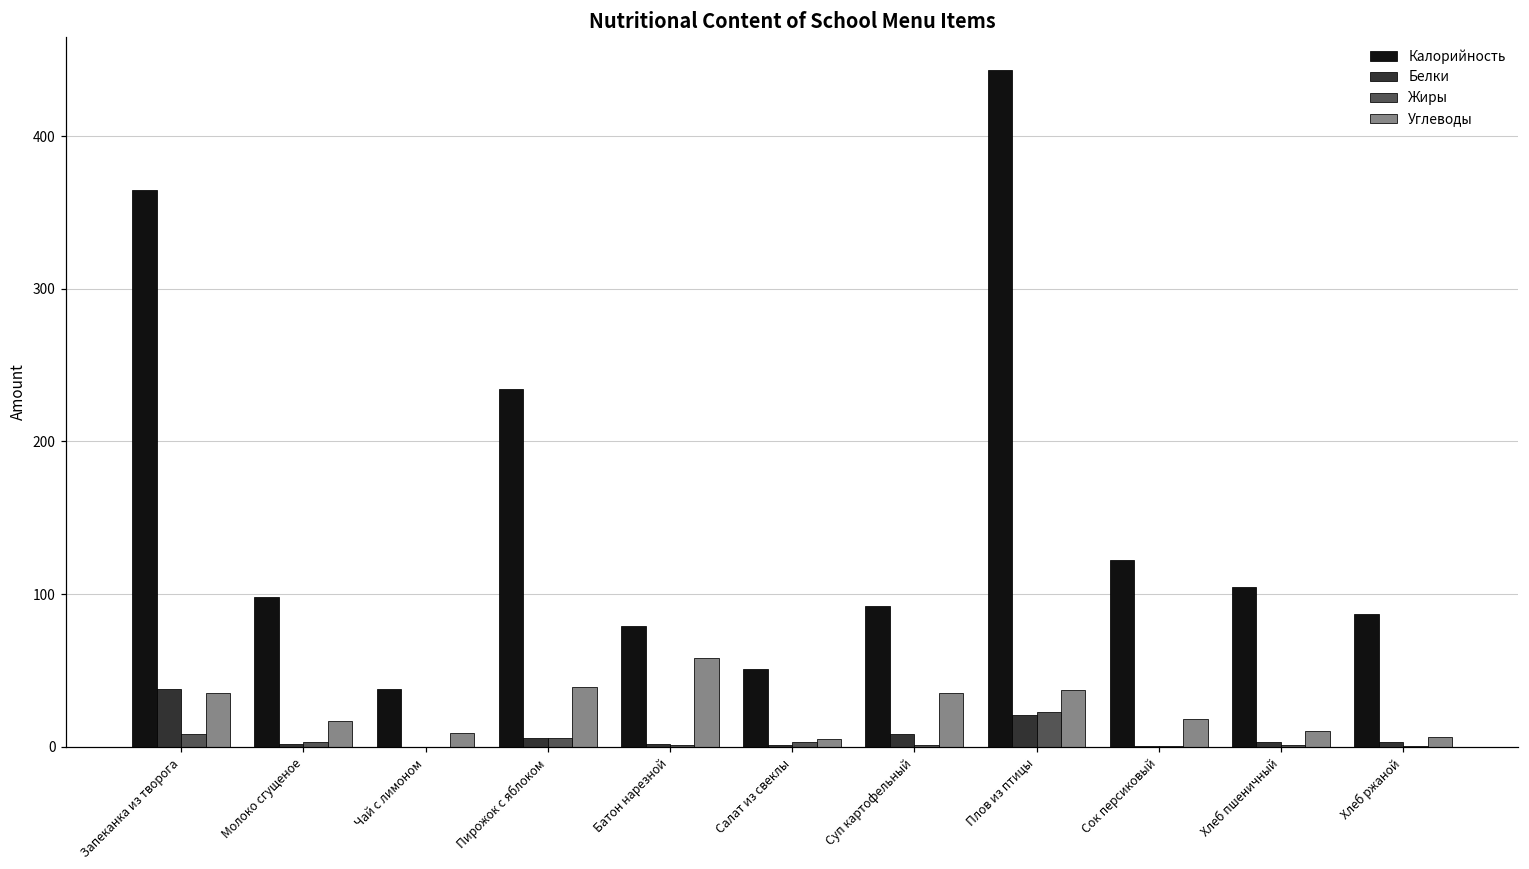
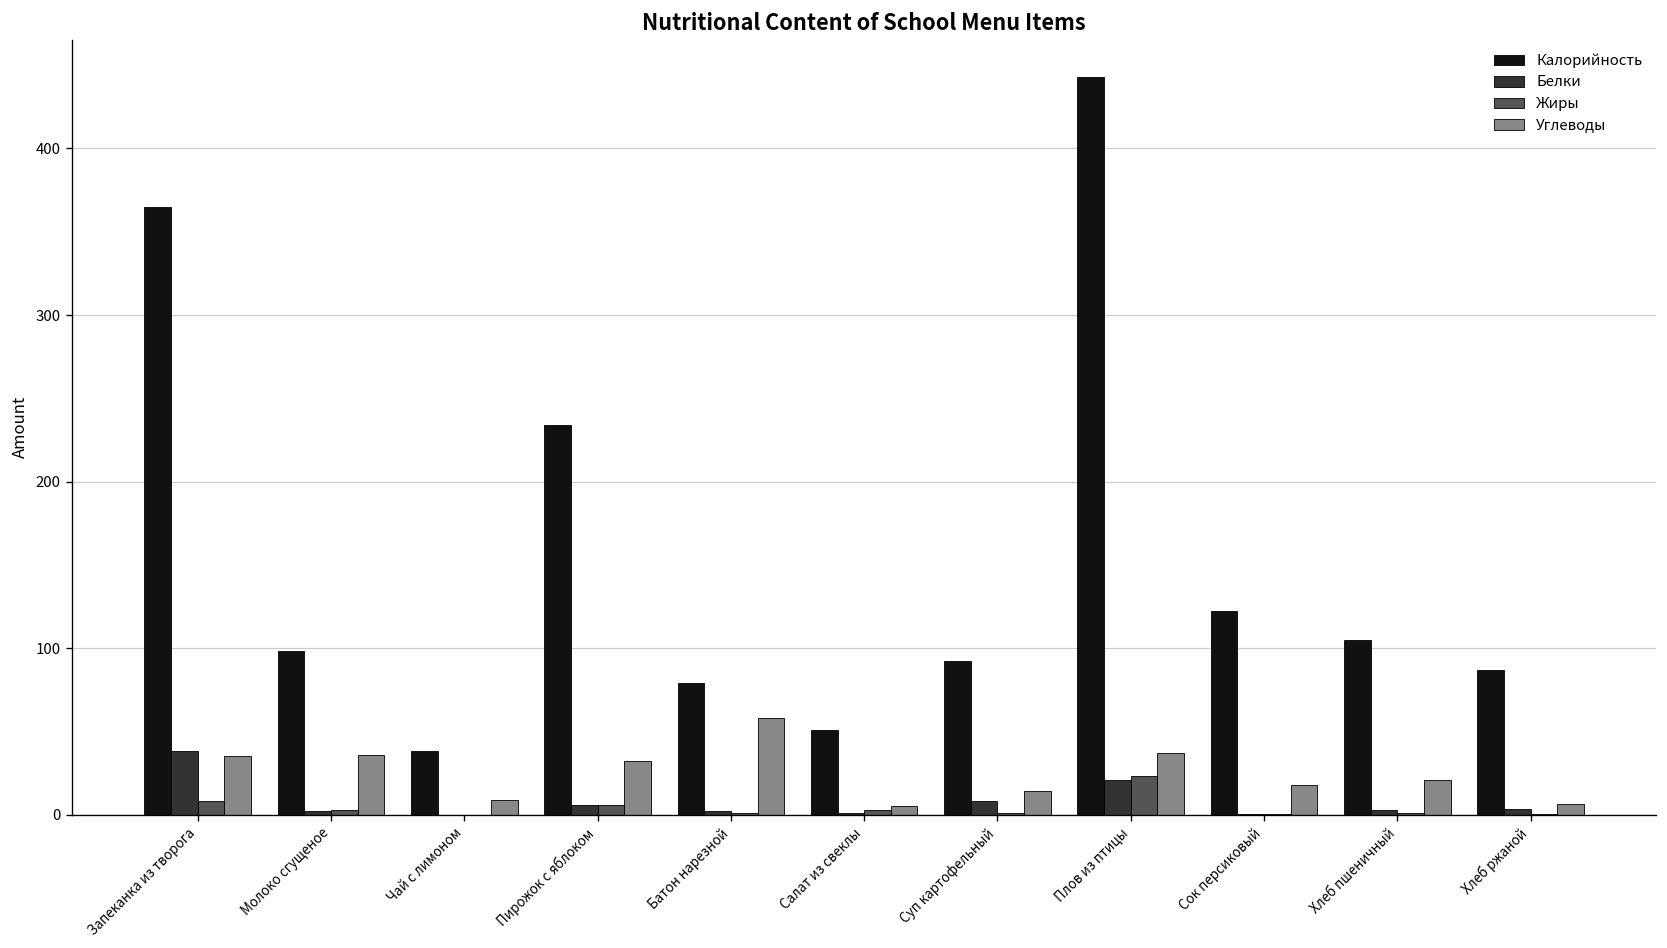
Углеводы, Молоко сгущеное: 17 -> 36
Углеводы, Пирожок с яблоком: 39 -> 32
Углеводы, Суп картофельный: 35 -> 14
Углеводы, Хлеб пшеничный: 10 -> 21
